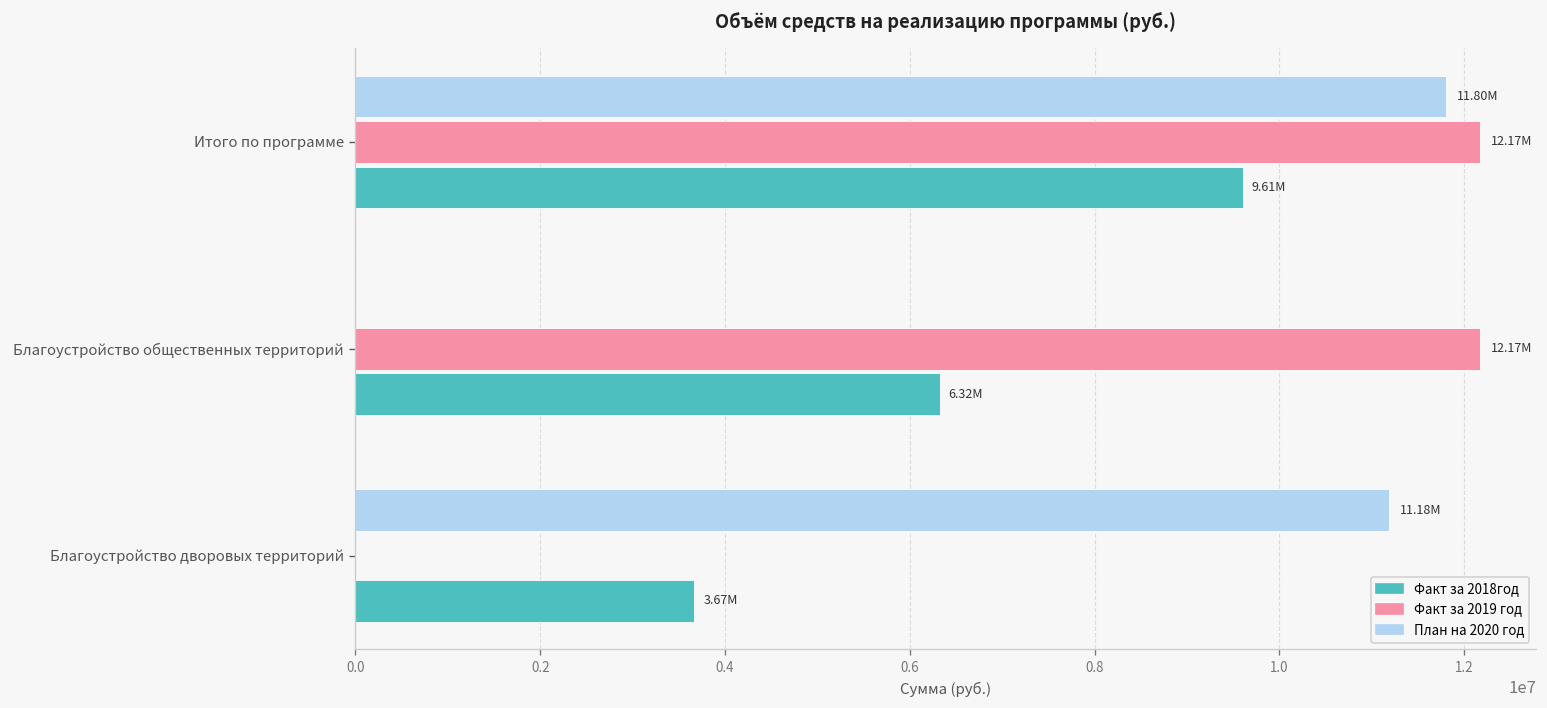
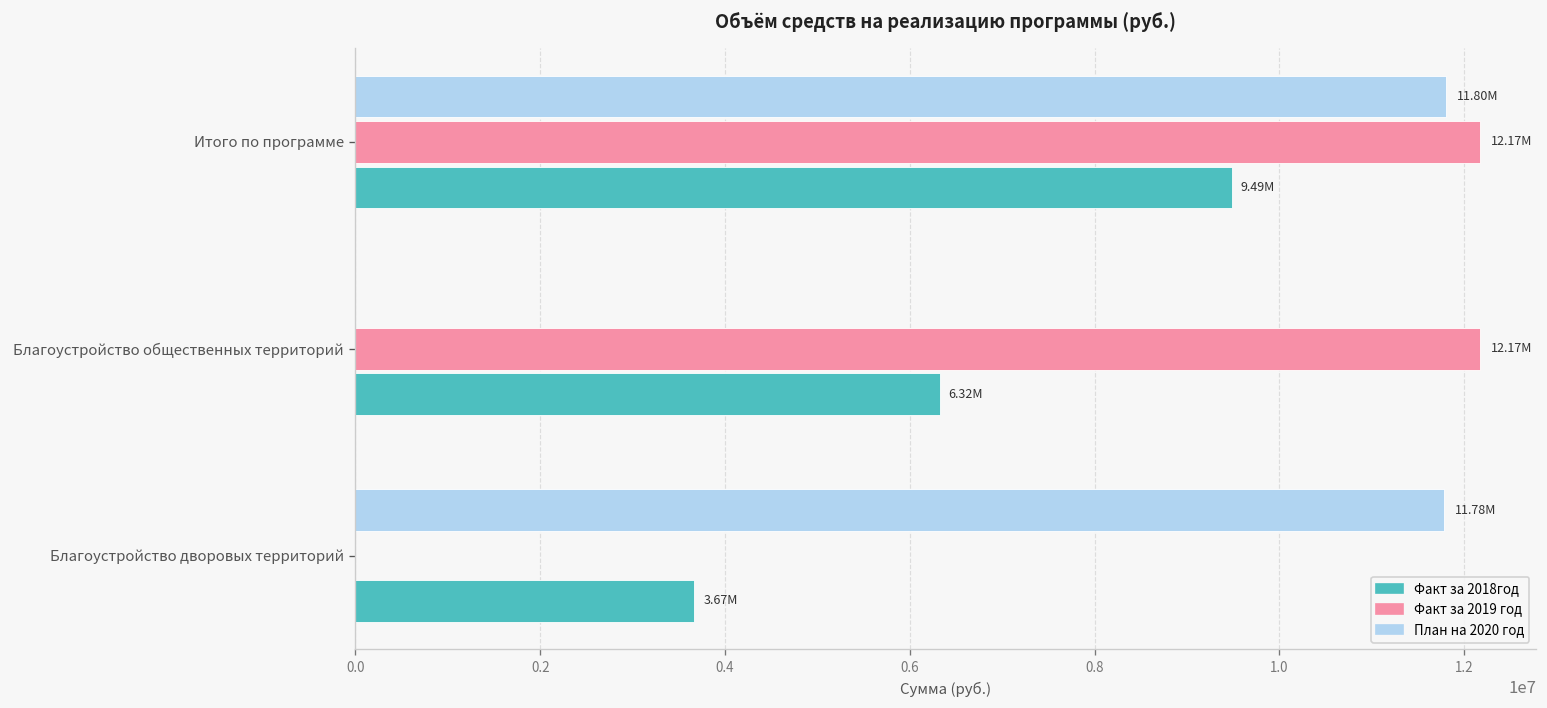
Факт за 2018год, Итого по программе: 9.61M -> 9.49M
План на 2020 год, Благоустройство дворовых территорий: 11.18M -> 11.78M
